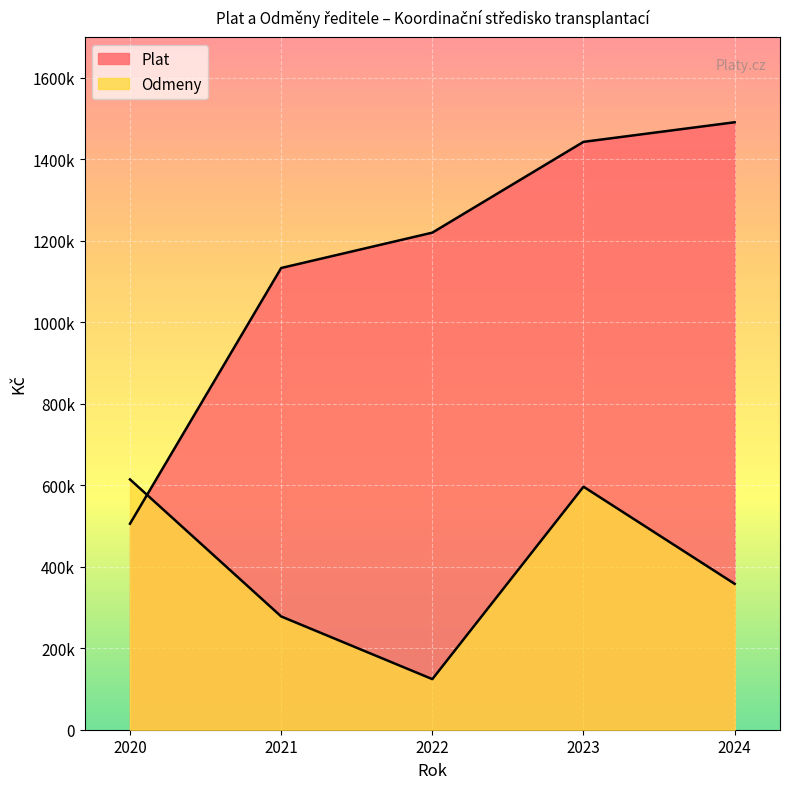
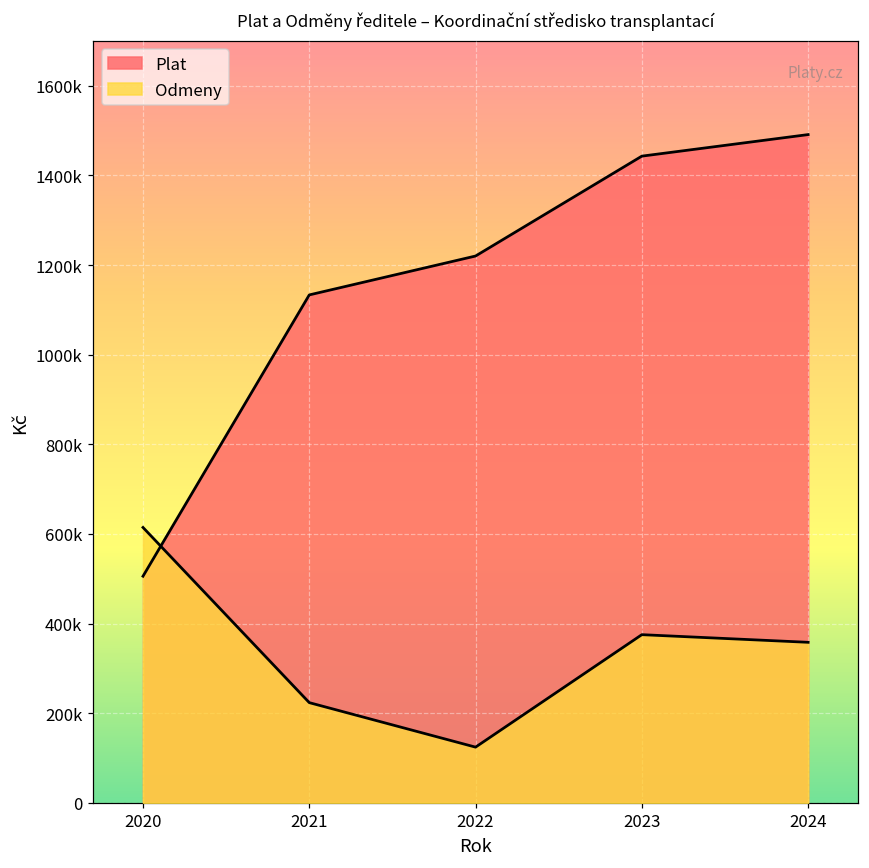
Odmeny, 2021: 280000 -> 220000
Odmeny, 2023: 600000 -> 380000
